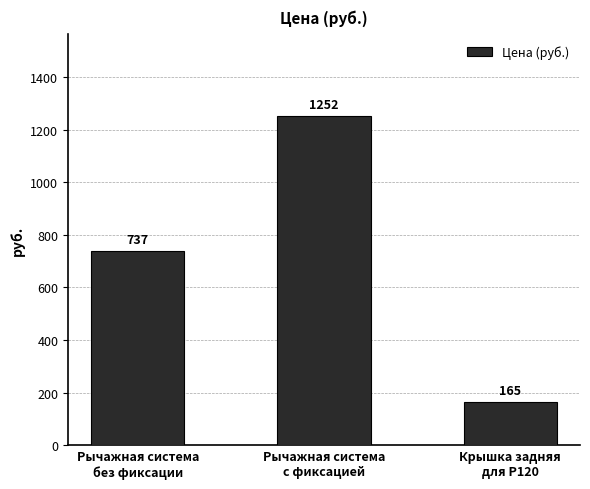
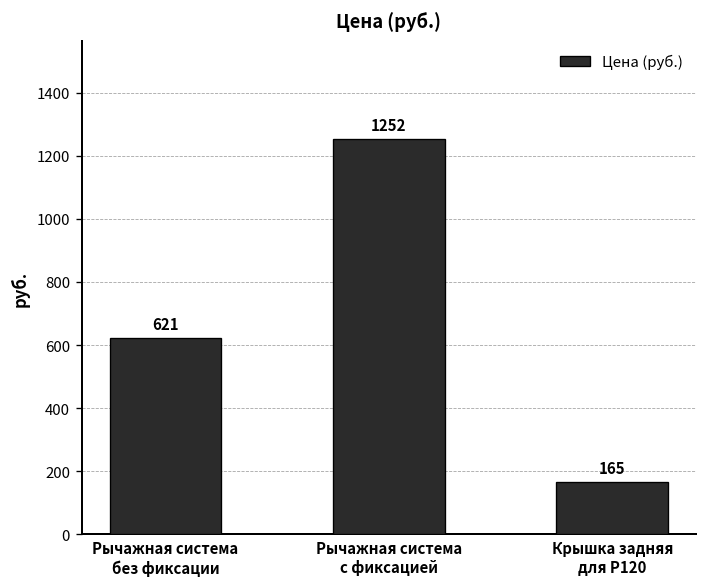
Рычажная система без фиксации: 737 -> 621
